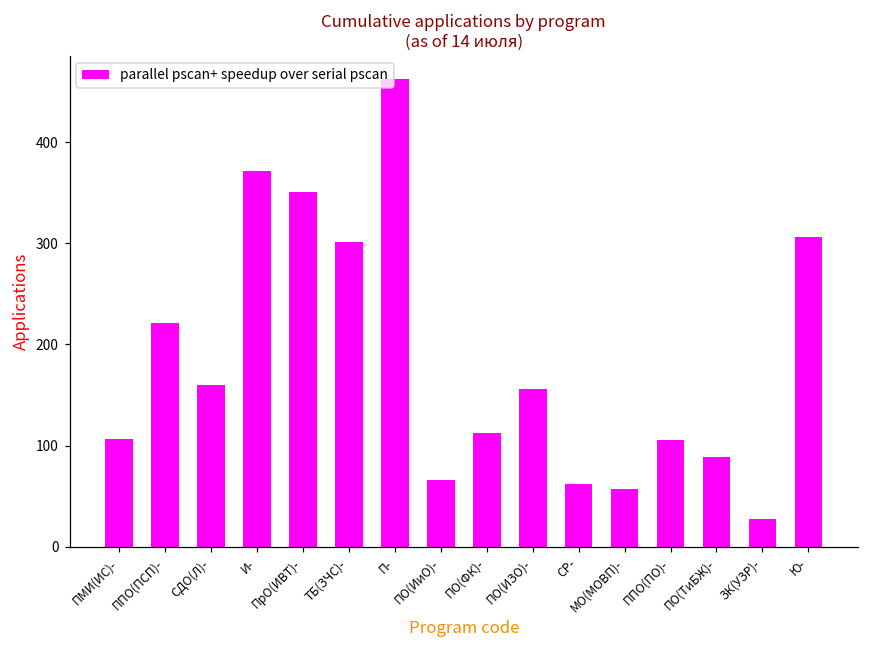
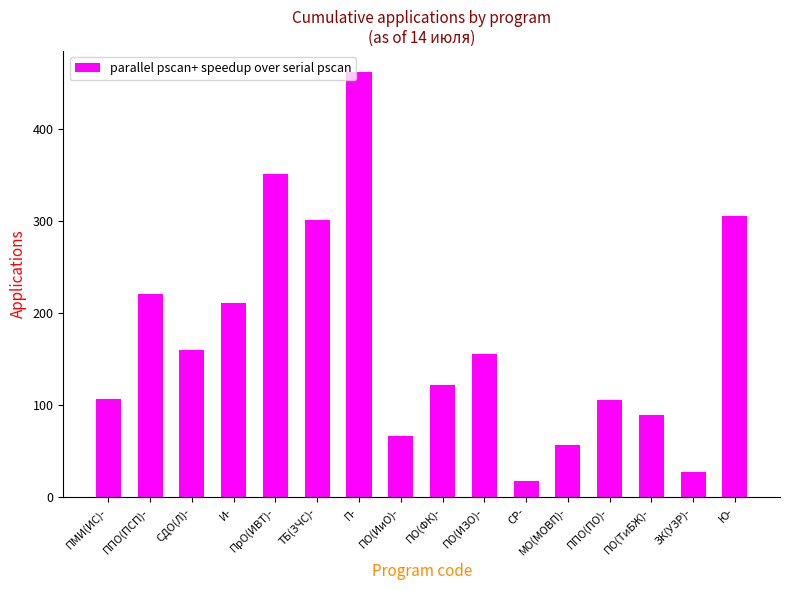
И-: 370 -> 210
ПО(ФК)-: 110 -> 120
СР-: 60 -> 20
